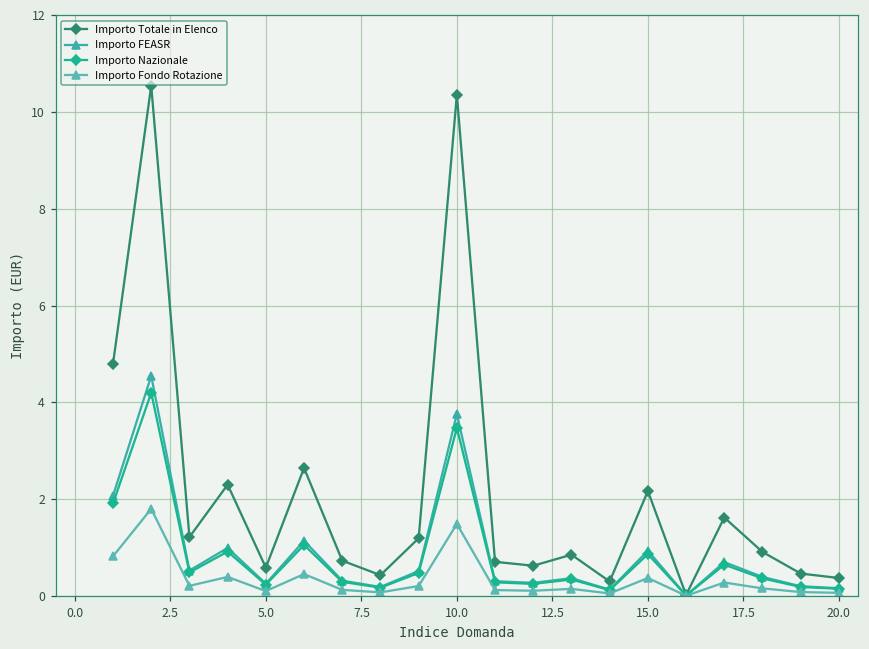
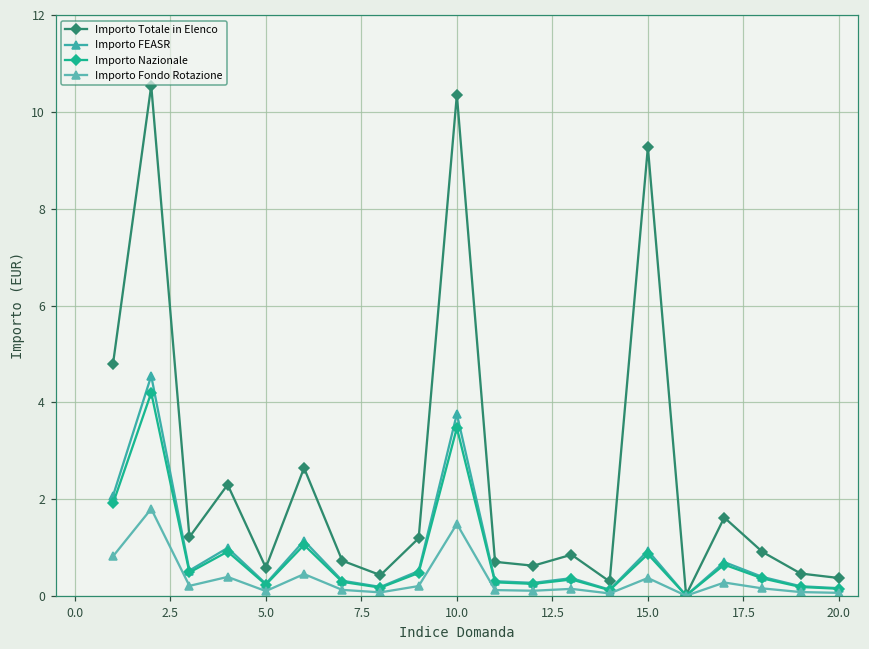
Importo Totale in Elenco, 15.0: 2.2 -> 9.3
